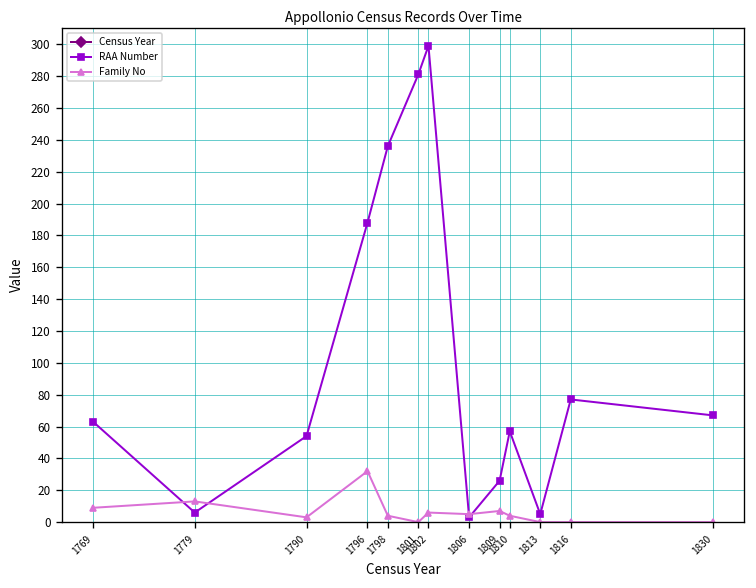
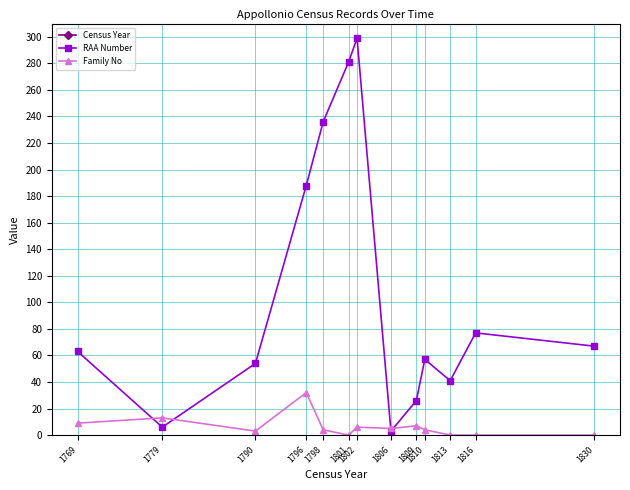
RAA Number, 1813: 5 -> 41
